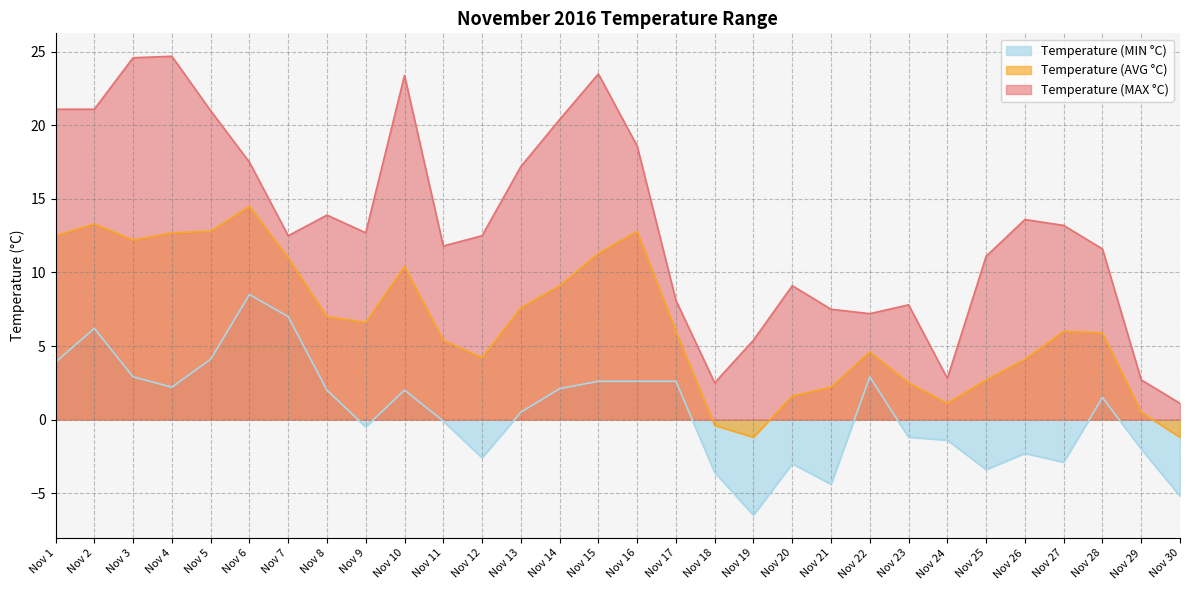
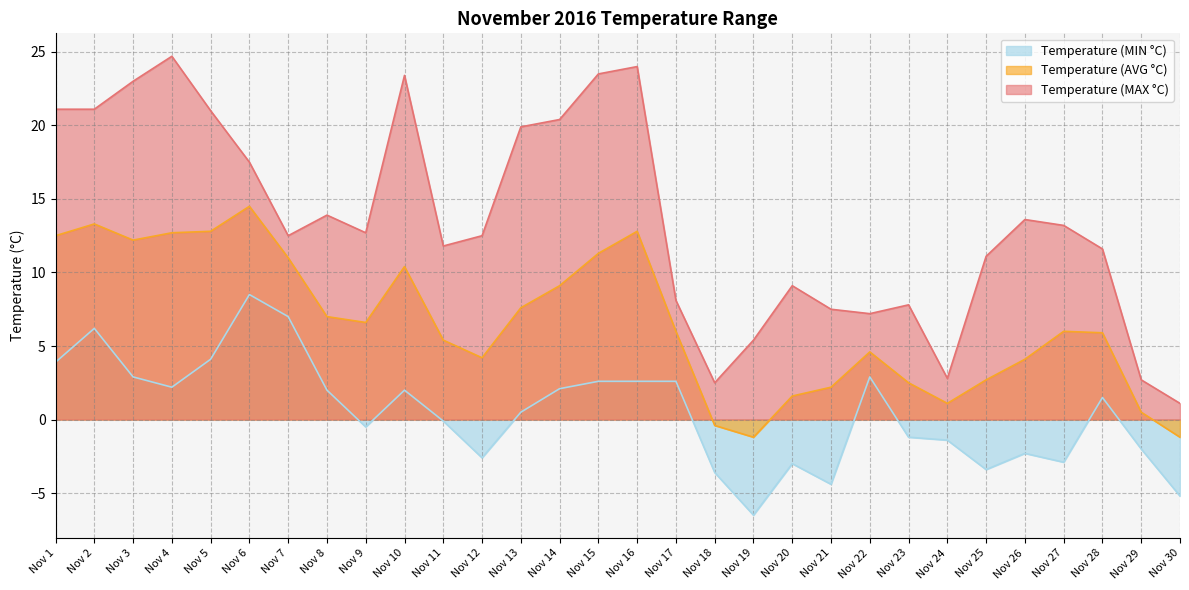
Temperature (MAX °C), Nov 3: 24.6 -> 23.0
Temperature (MAX °C), Nov 13: 17.2 -> 19.9
Temperature (MAX °C), Nov 16: 18.6 -> 24.0
